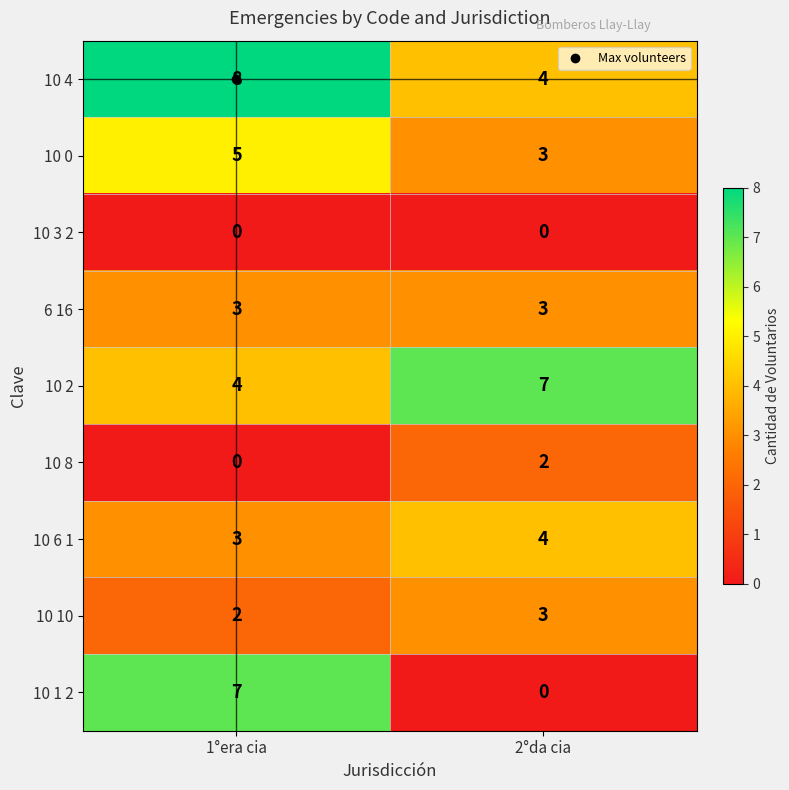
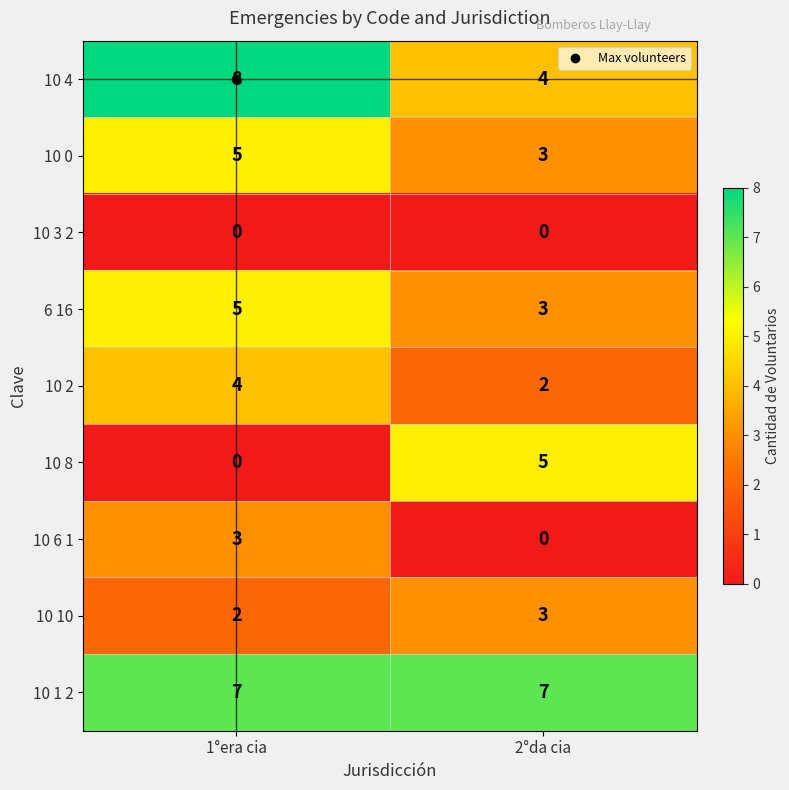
6 16, 1°era cia: 3 -> 5
10 2, 2°da cia: 7 -> 2
10 8, 2°da cia: 2 -> 5
10 6 1, 2°da cia: 4 -> 0
10 1 2, 2°da cia: 0 -> 7
